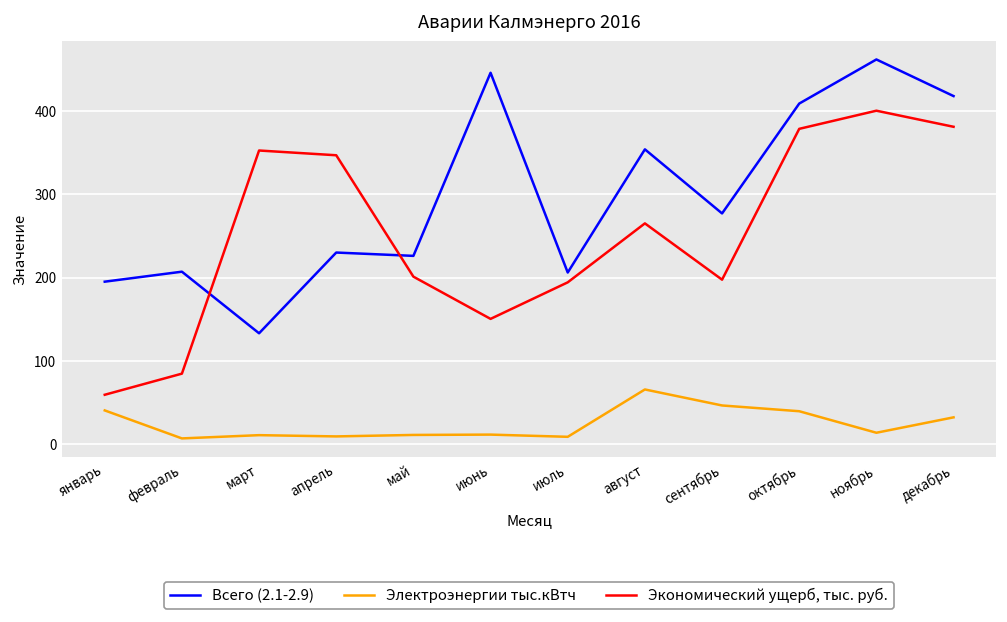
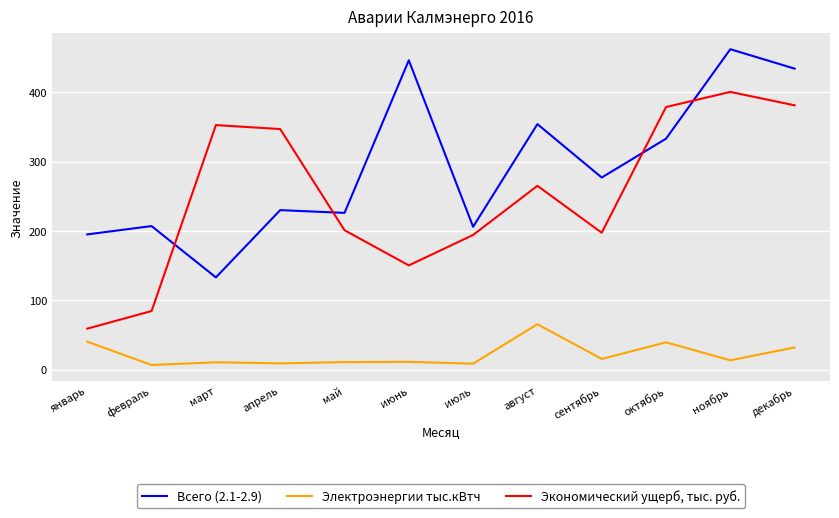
Электроэнергии тыс.кВтч, сентябрь: 50 -> 20
Всего (2.1-2.9), октябрь: 410 -> 330
Всего (2.1-2.9), декабрь: 420 -> 430
